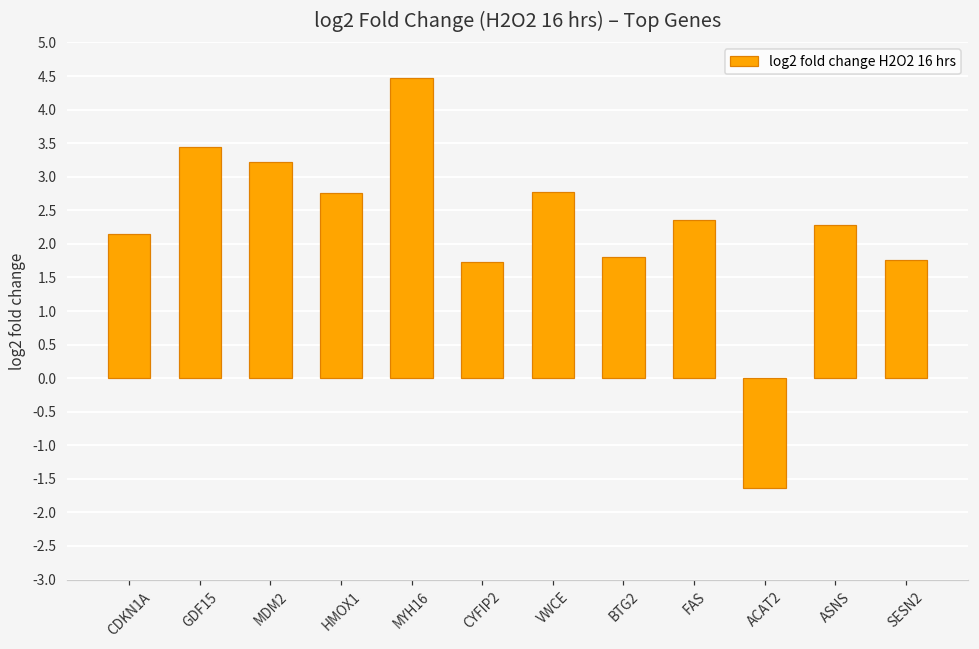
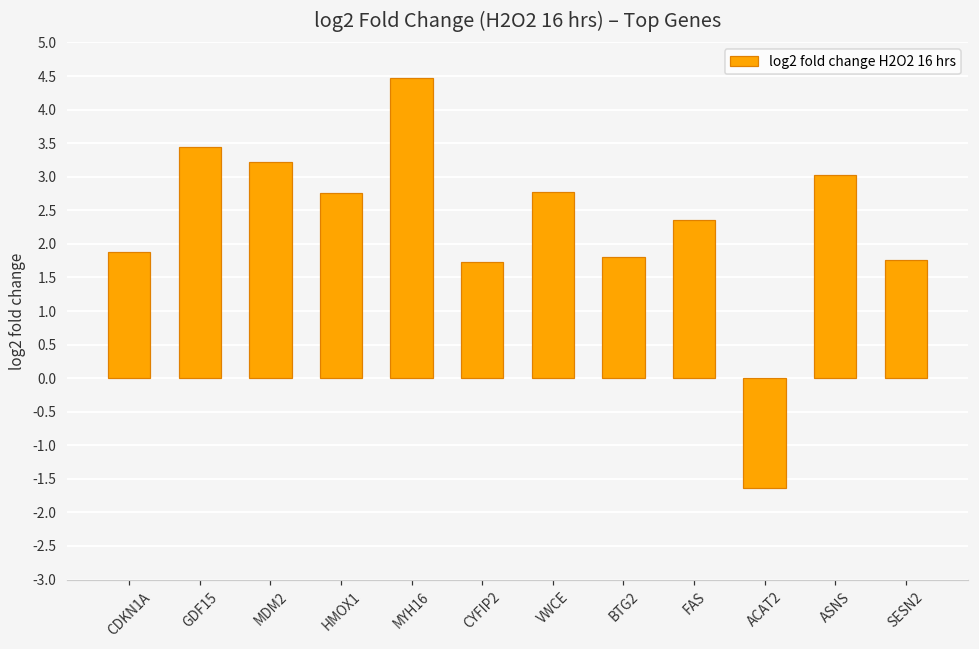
CDKN1A: 2.1 -> 1.9
ASNS: 2.3 -> 3.0
